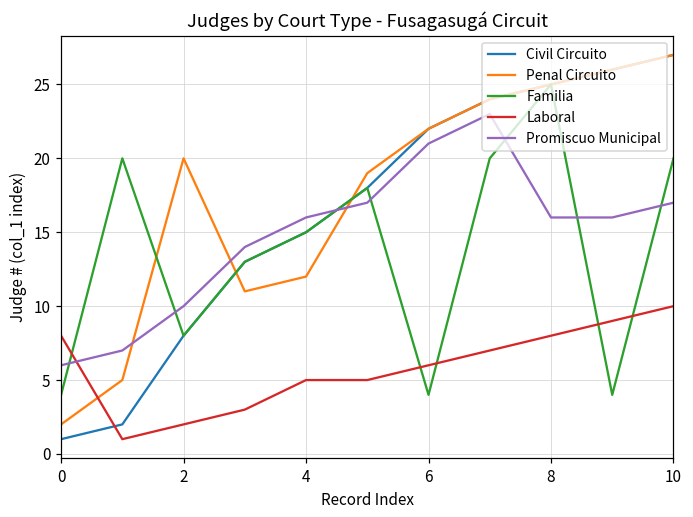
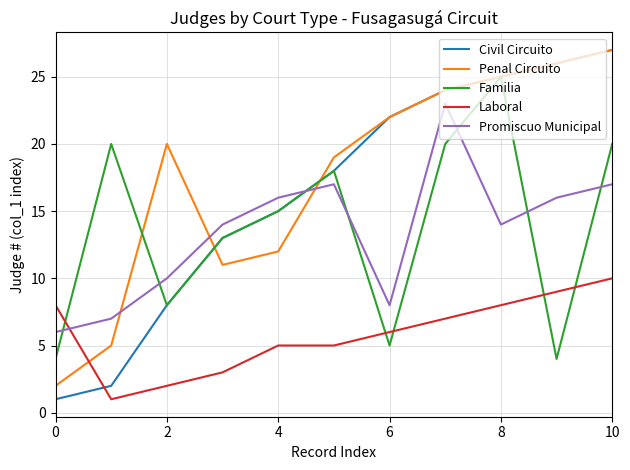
Familia, 6: 4 -> 5
Promiscuo Municipal, 6: 21 -> 8
Promiscuo Municipal, 8: 16 -> 14
